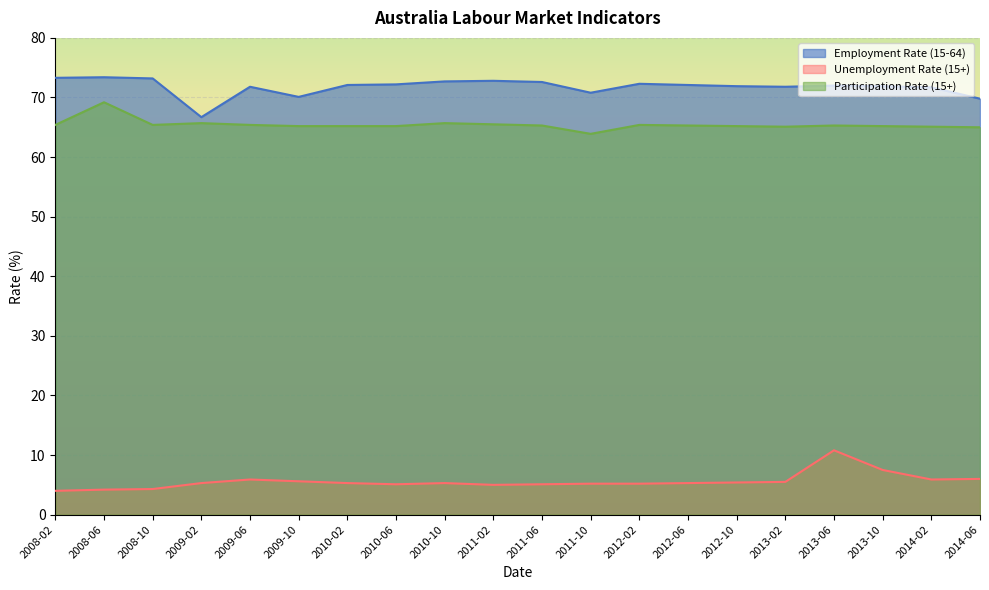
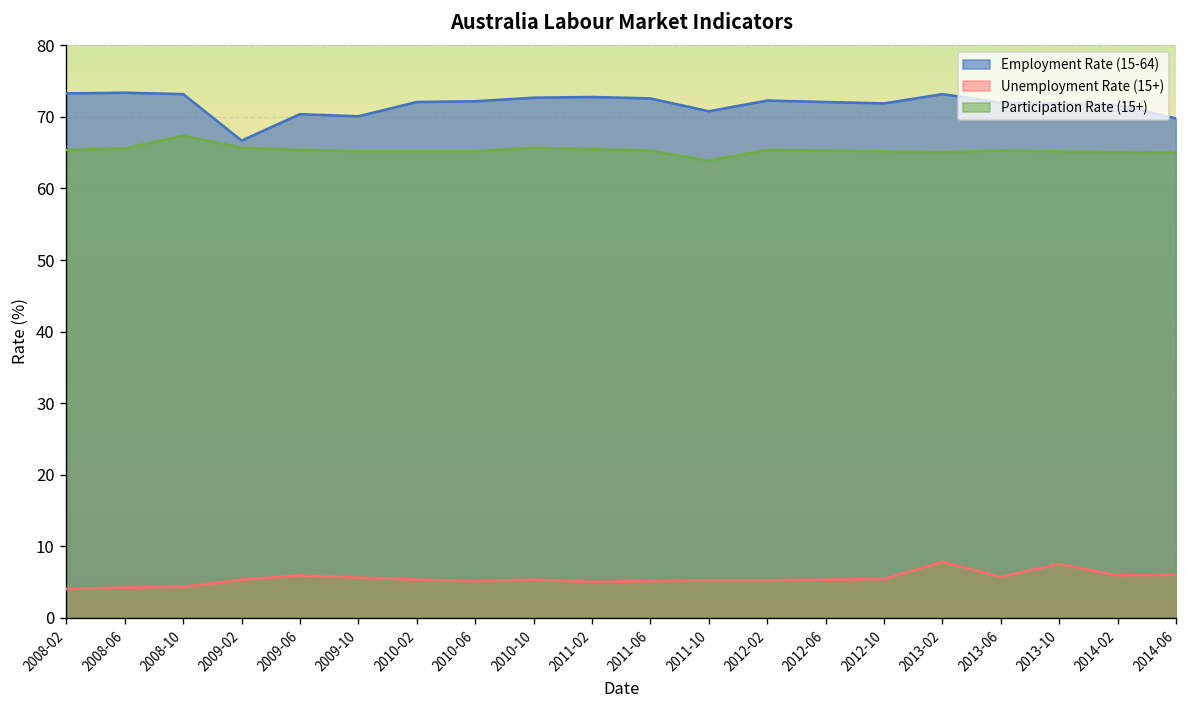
Participation Rate (15+), 2008-06: 69 -> 66
Participation Rate (15+), 2008-10: 65 -> 67
Employment Rate (15-64), 2009-06: 72 -> 70
Employment Rate (15-64), 2013-02: 72 -> 73
Unemployment Rate (15+), 2013-02: 6 -> 8
Unemployment Rate (15+), 2013-06: 11 -> 6
